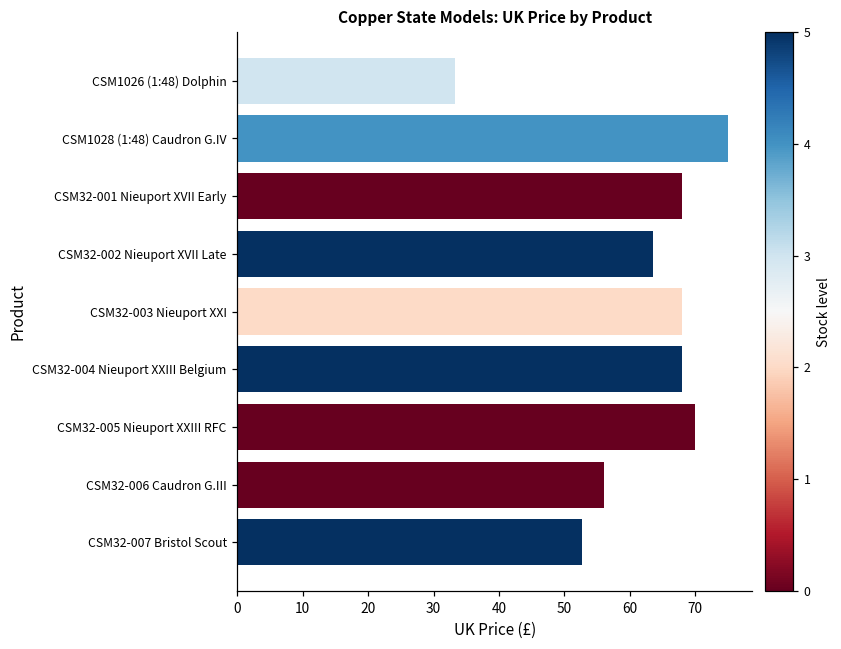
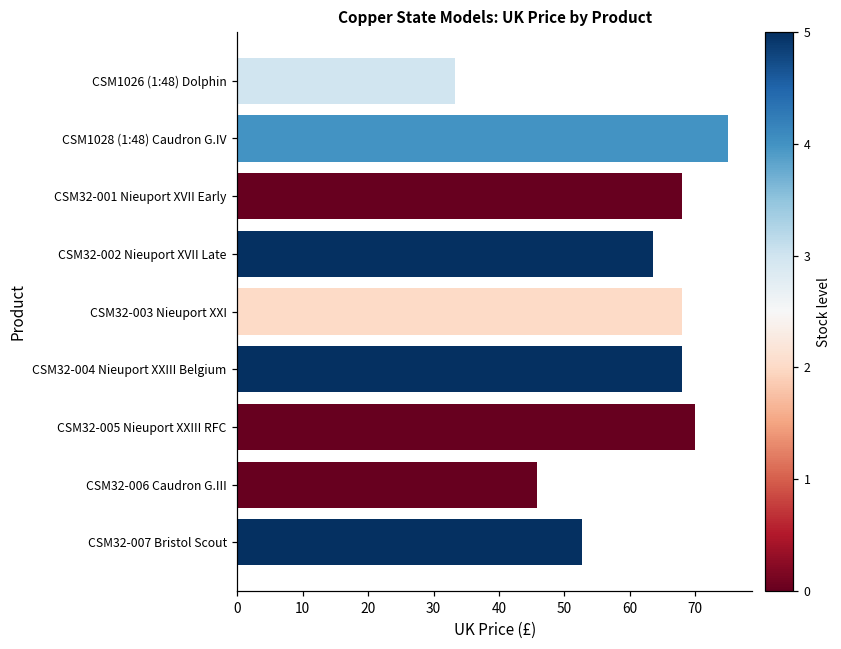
CSM32-006 Caudron G.III: 56 -> 46
